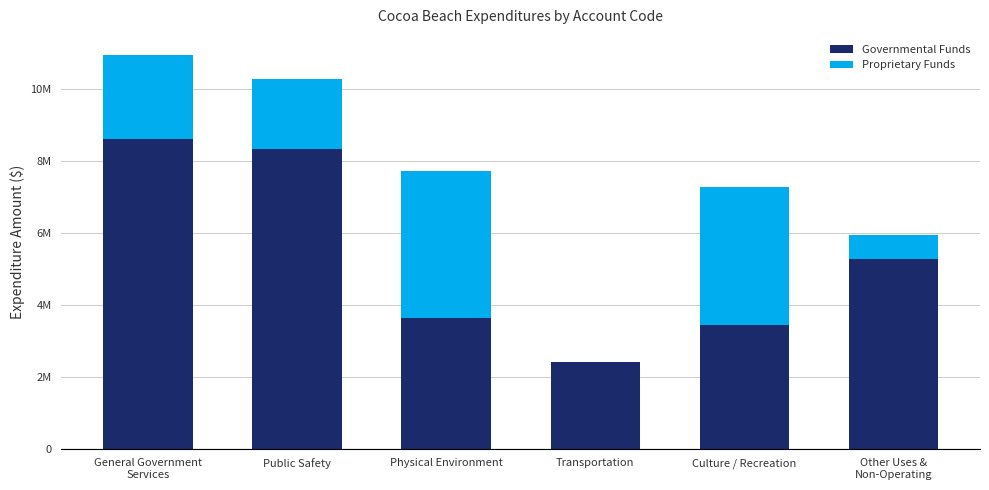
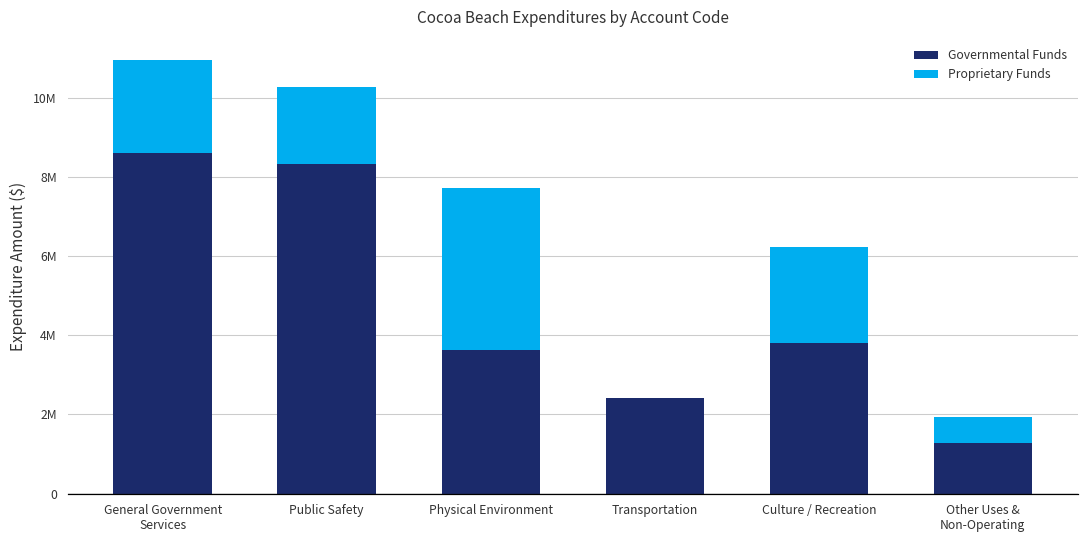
Governmental Funds, Culture / Recreation: 3400000 -> 3800000
Proprietary Funds, Culture / Recreation: 3900000 -> 2400000
Governmental Funds, Other Uses & Non-Operating: 5300000 -> 1300000
